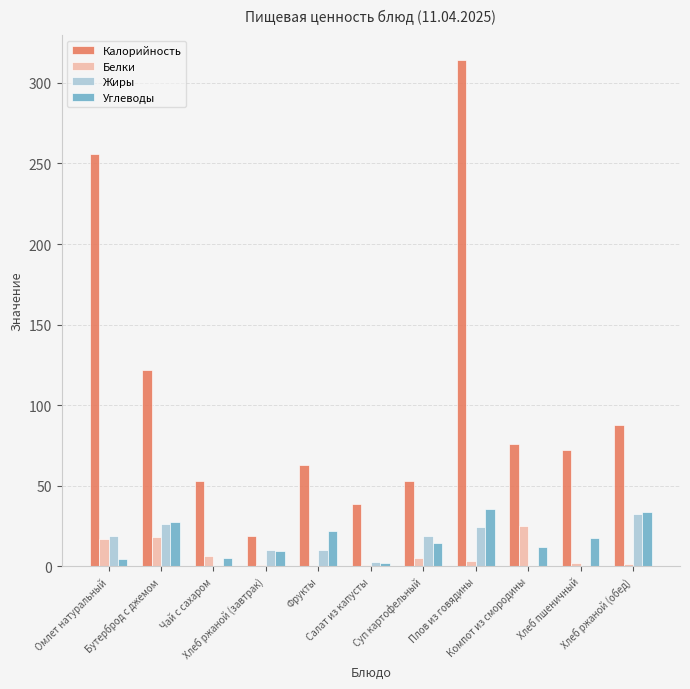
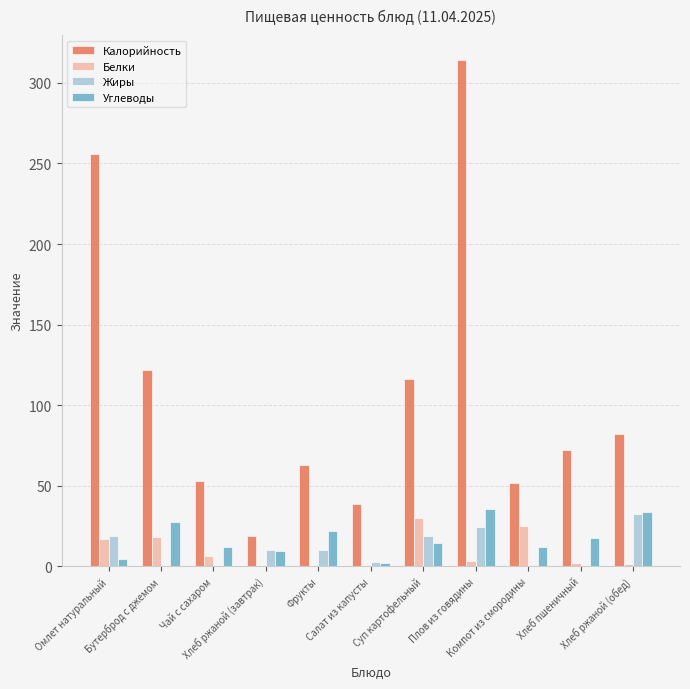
Жиры, Бутерброд с джемом: 27 -> 0
Углеводы, Чай с сахаром: 5 -> 12
Калорийность, Суп картофельный: 53 -> 116
Белки, Суп картофельный: 6 -> 30
Калорийность, Компот из смородины: 76 -> 52
Калорийность, Хлеб ржаной (обед): 88 -> 82
